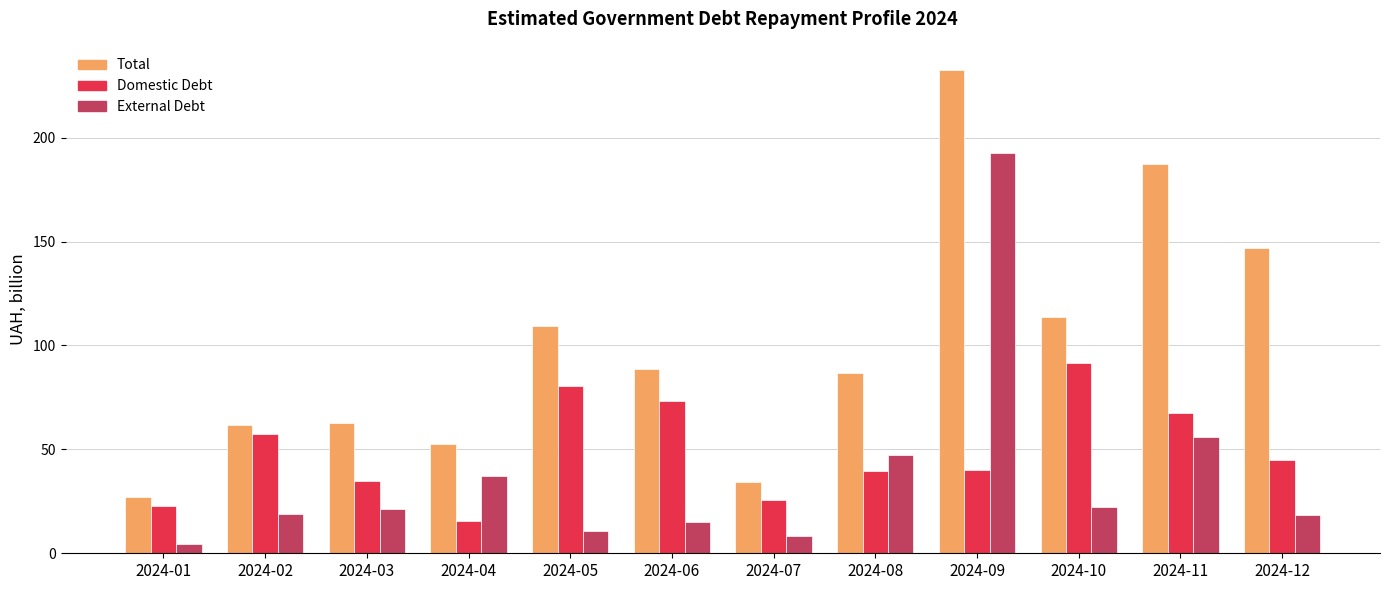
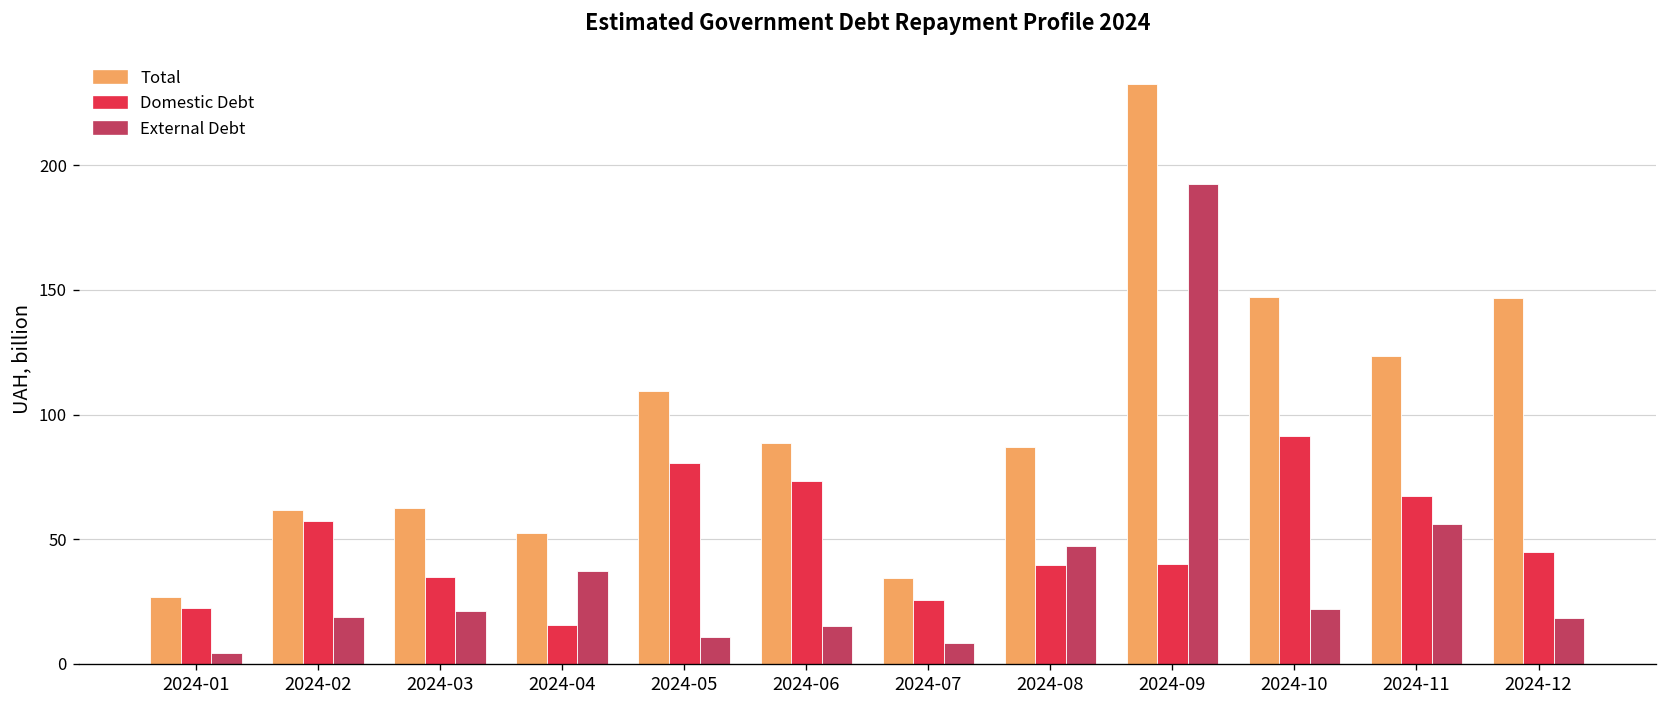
Total, 2024-10: 113 -> 147
Total, 2024-11: 187 -> 123
